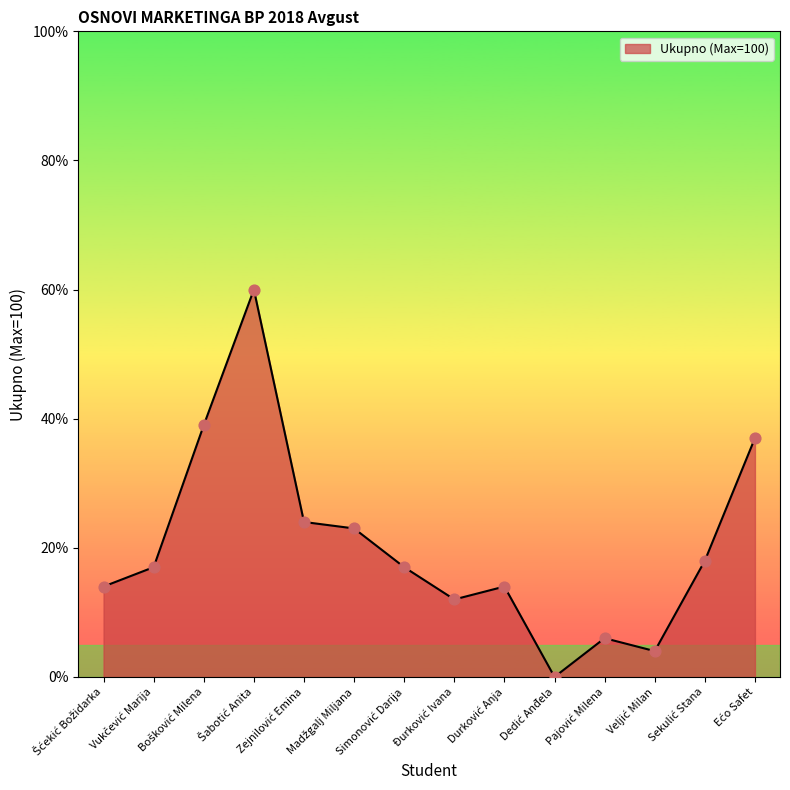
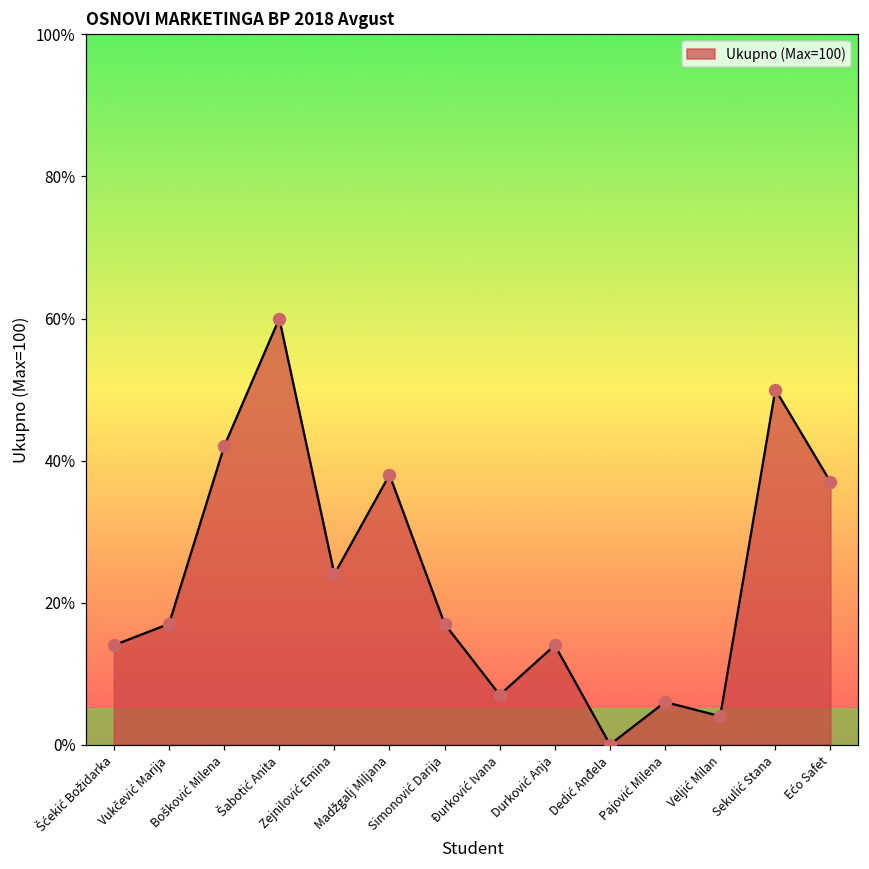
Bošković Milena: 39% -> 42%
Madžgalj Miljana: 23% -> 38%
Đurković Ivana: 12% -> 7%
Sekulić Stana: 18% -> 50%
